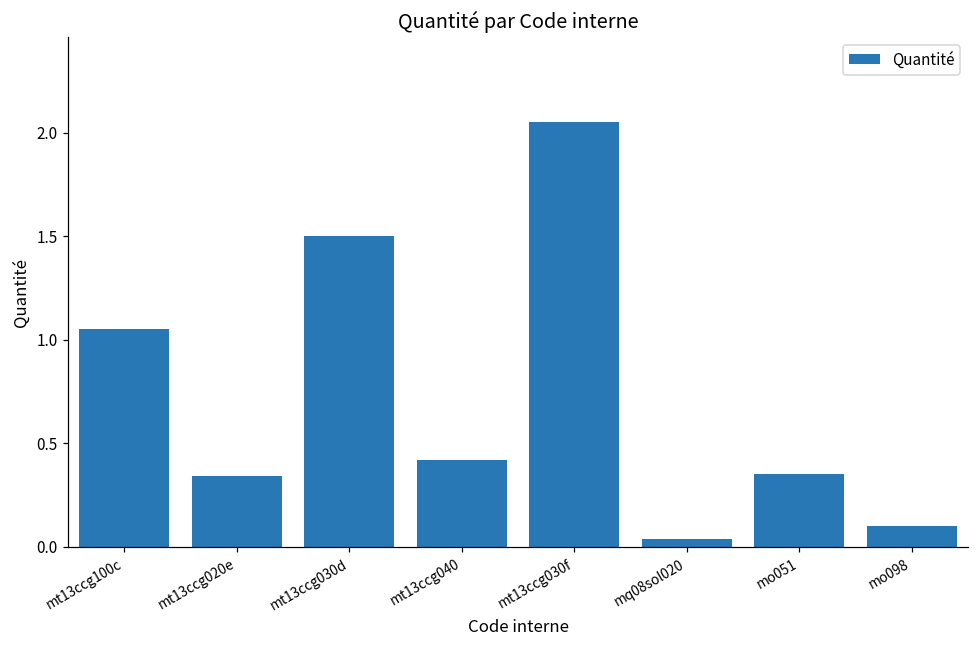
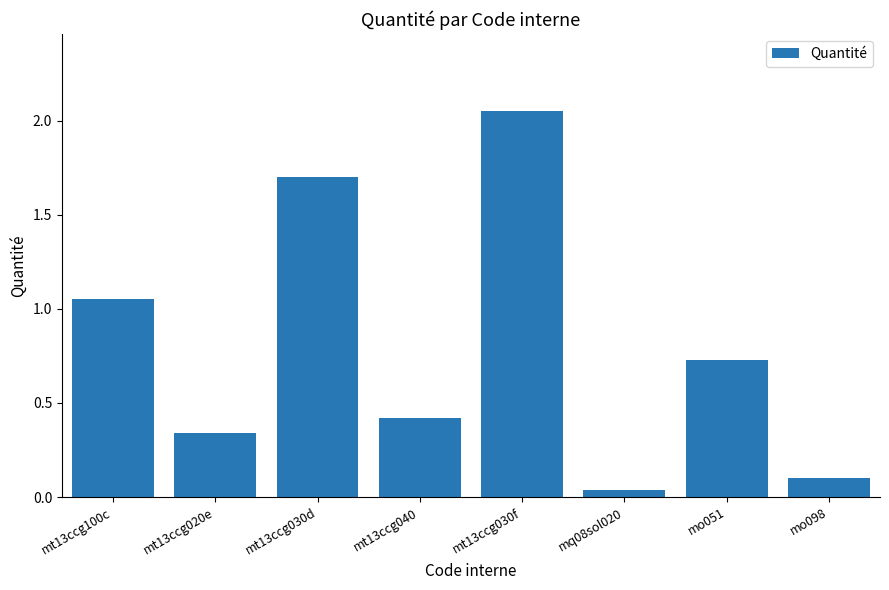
mt13ccg030d: 1.5 -> 1.7
mo051: 0.35 -> 0.73
